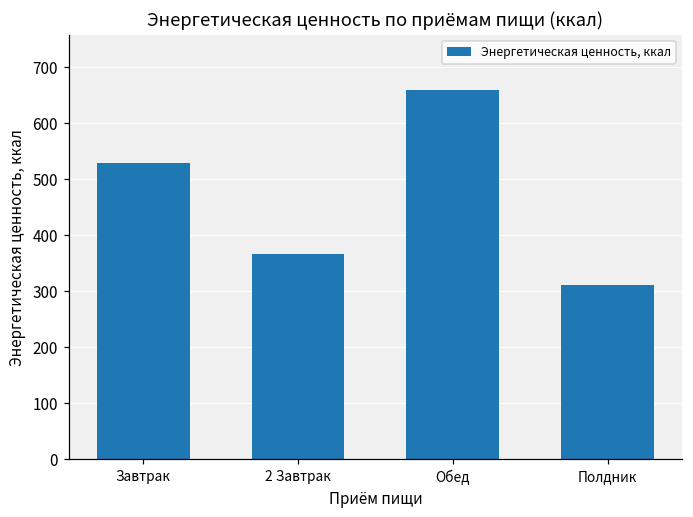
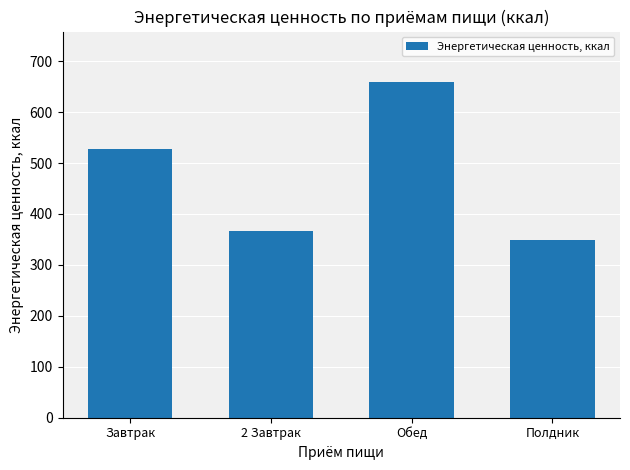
Полдник: 310 -> 350
